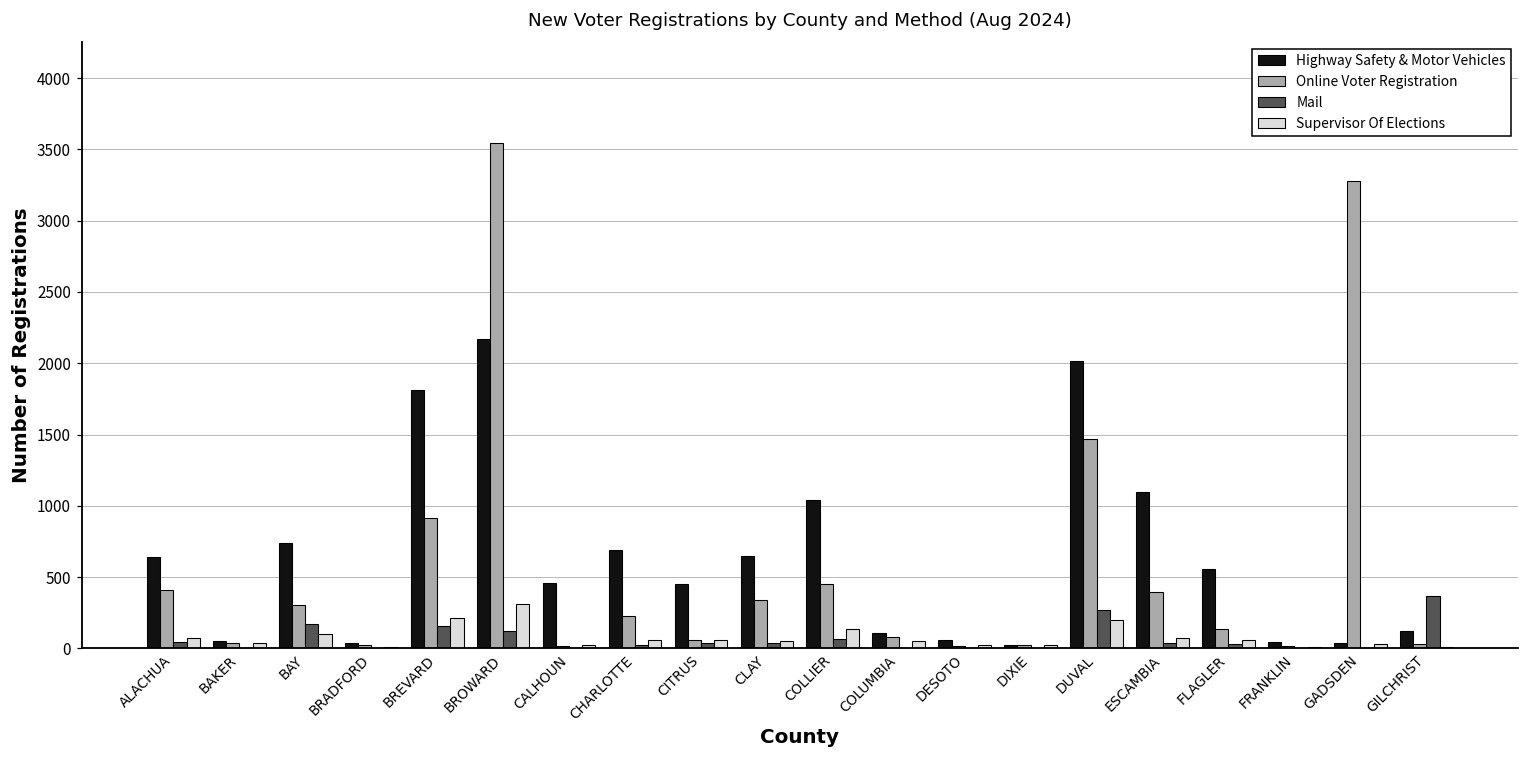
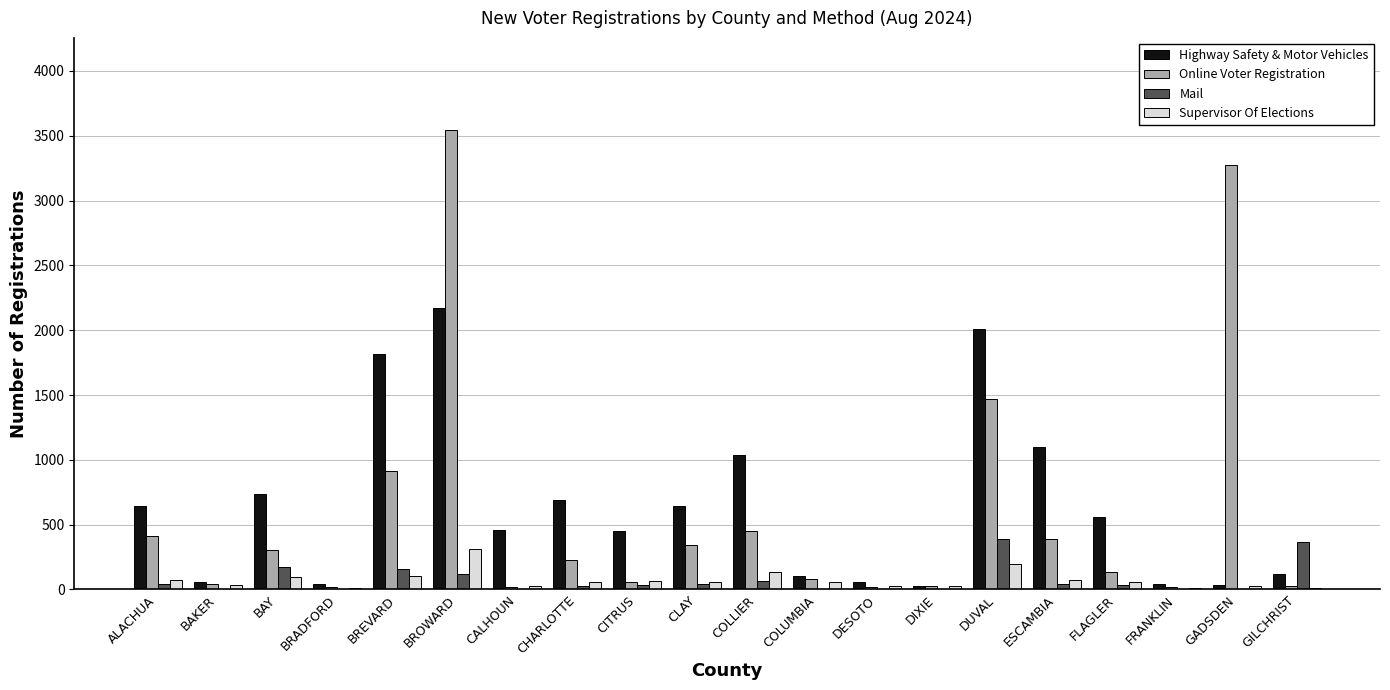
Supervisor Of Elections, BREVARD: 210 -> 100
Mail, DUVAL: 270 -> 390
